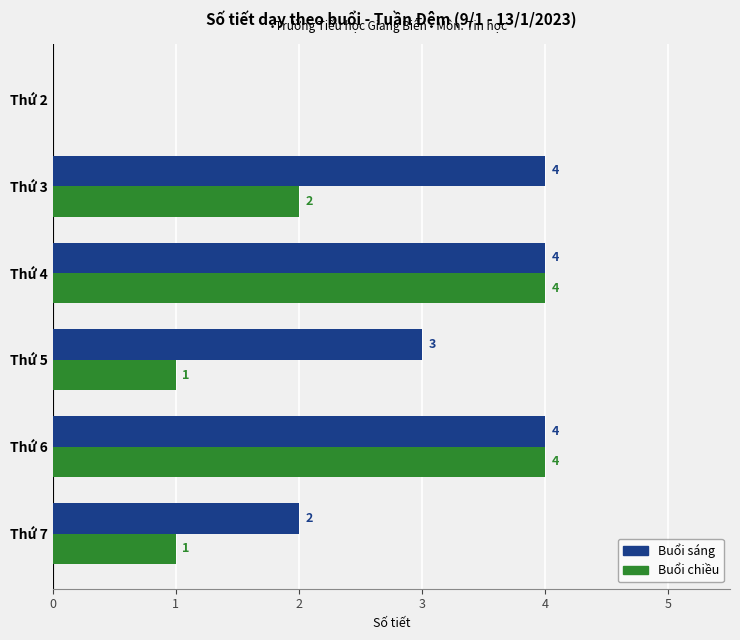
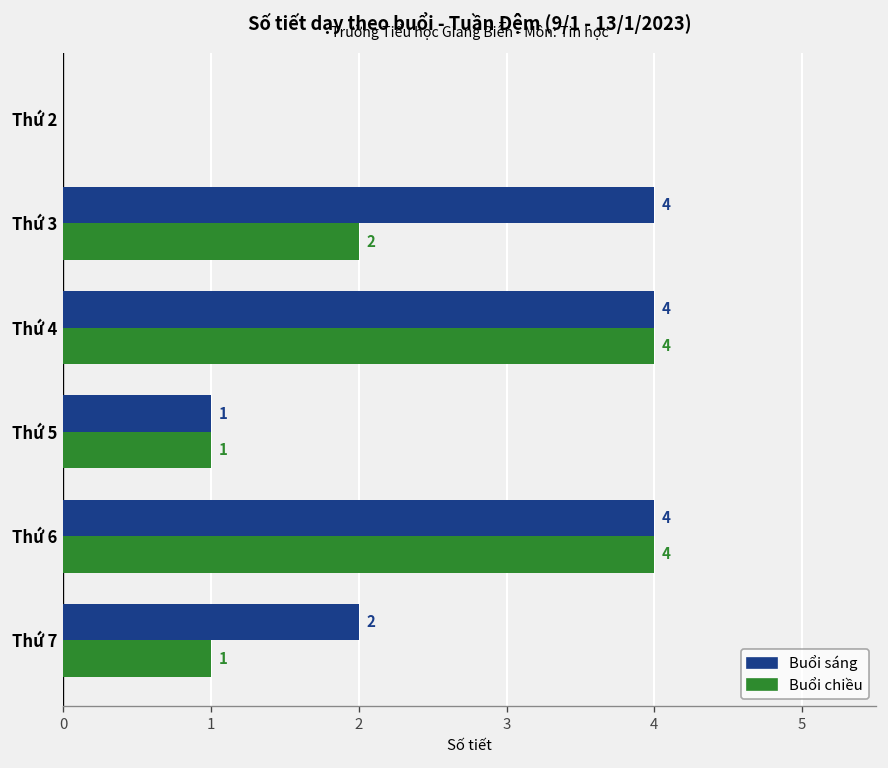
Buổi sáng, Thứ 5: 3 -> 1
